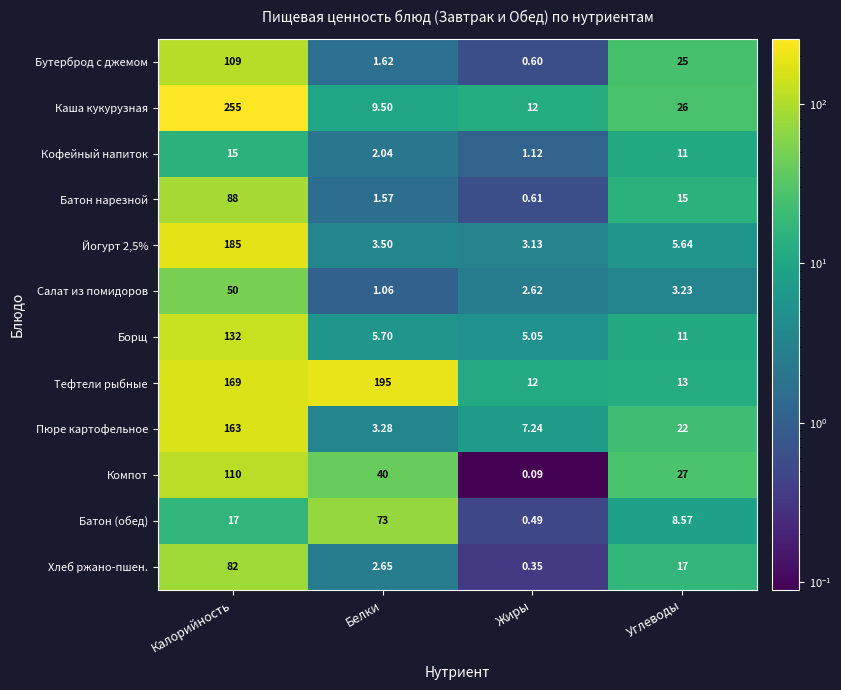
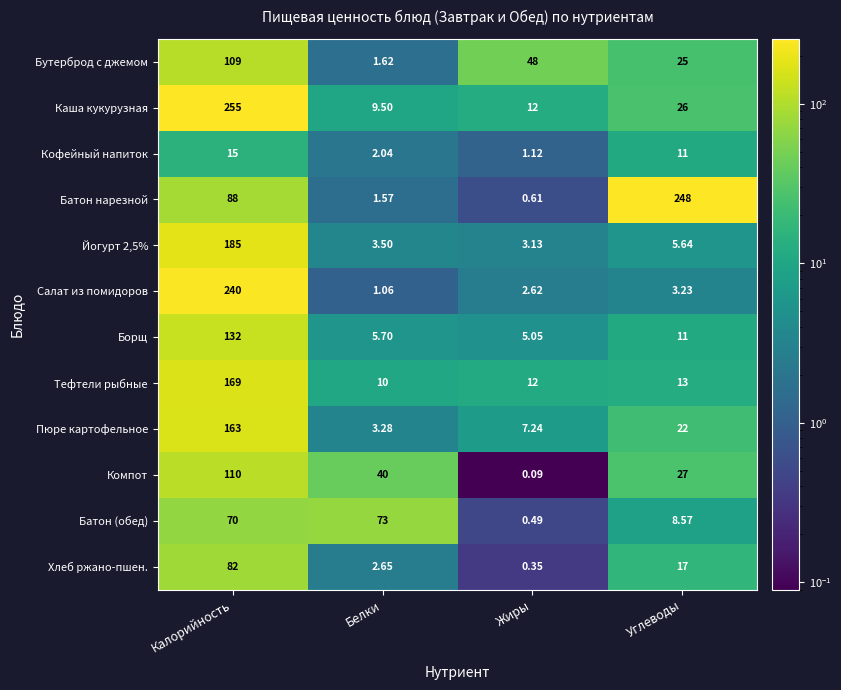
Бутерброд с джемом, Жиры: 0.60 -> 48
Батон нарезной, Углеводы: 15 -> 248
Салат из помидоров, Калорийность: 50 -> 240
Тефтели рыбные, Белки: 195 -> 10
Батон (обед), Калорийность: 17 -> 70
